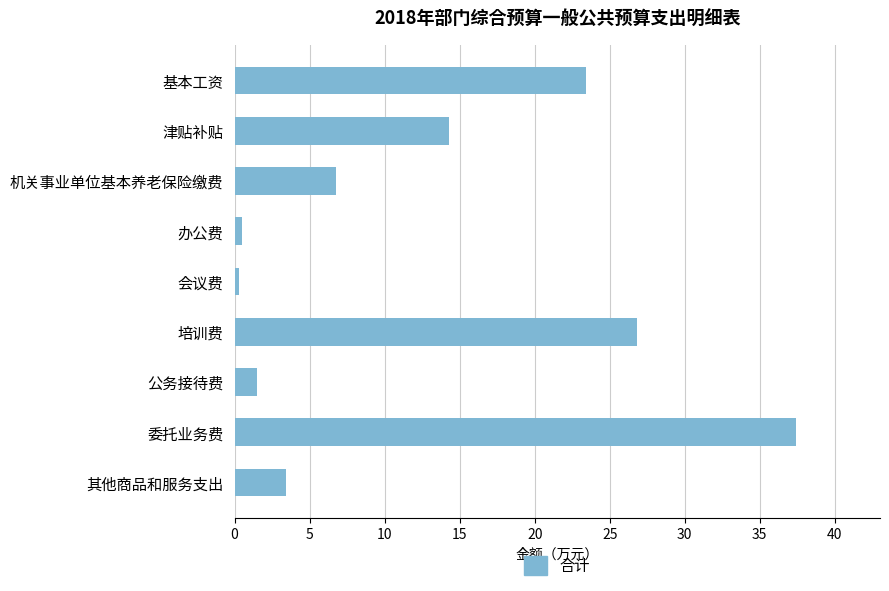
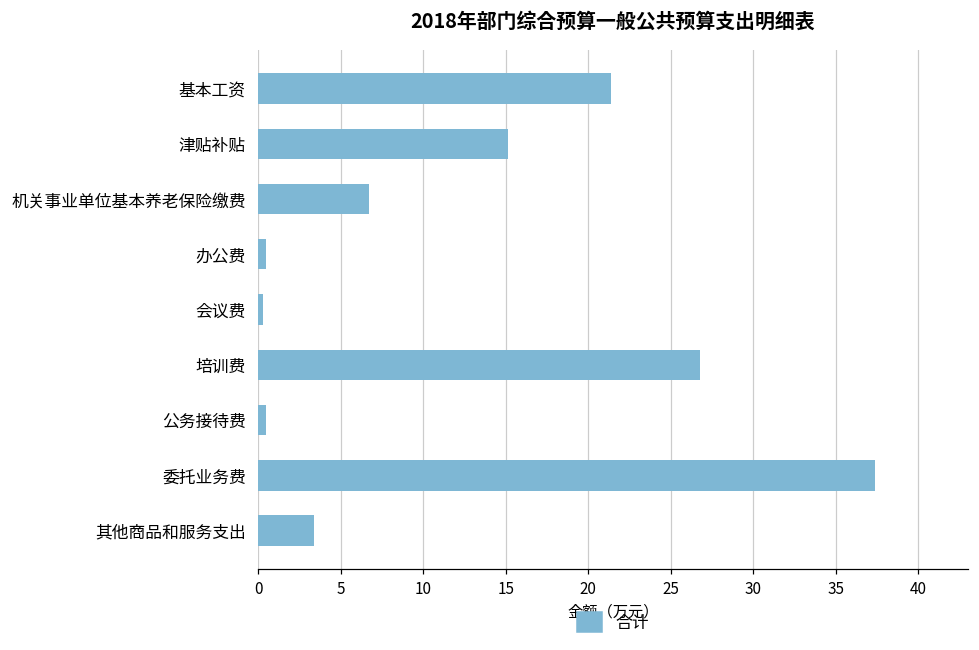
基本工资: 23.4 -> 21.4
津贴补贴: 14.3 -> 15.2
公务接待费: 1.5 -> 0.5
